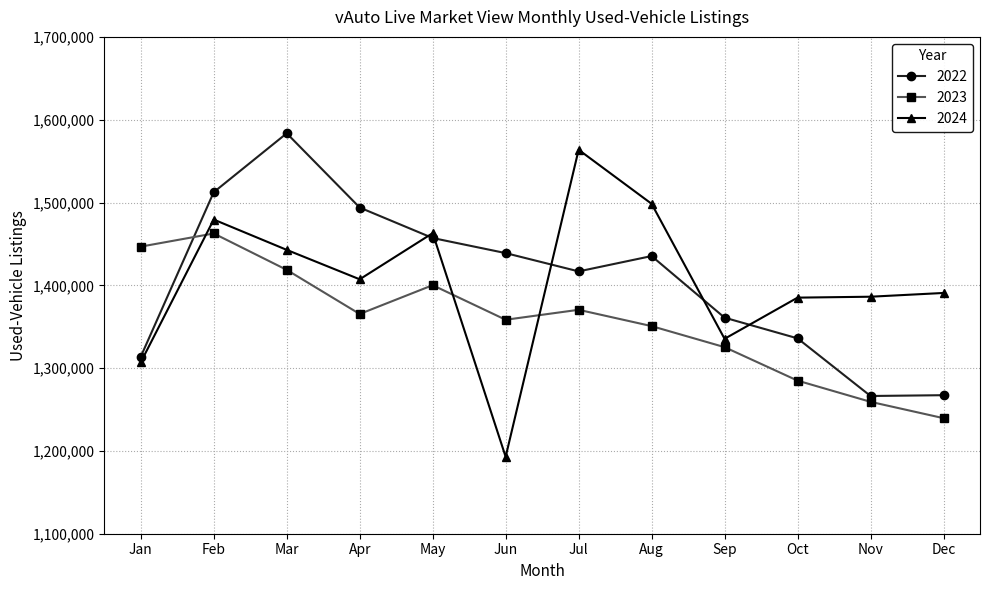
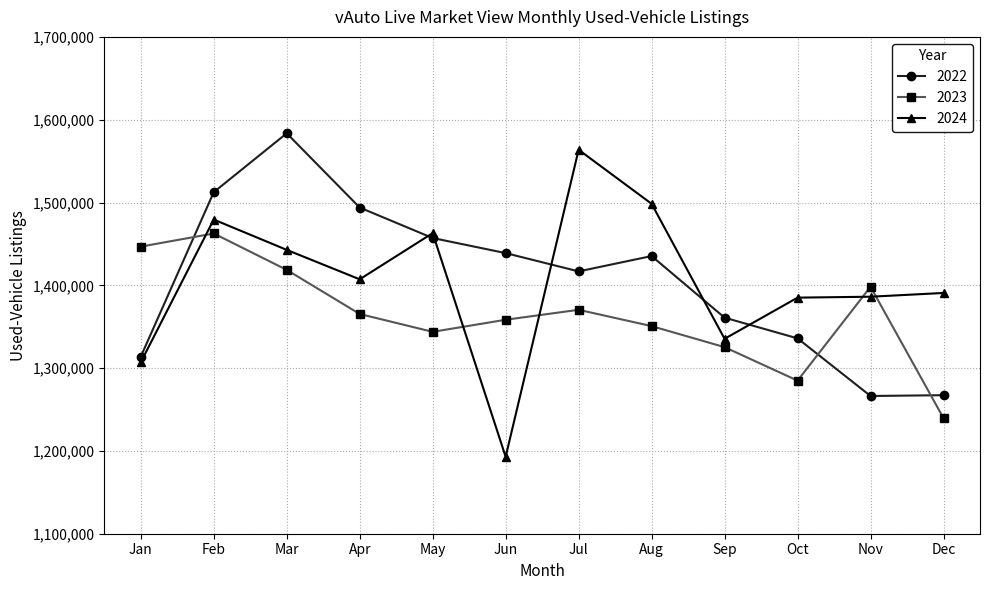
2023, May: 1,400,000 -> 1,340,000
2023, Nov: 1,260,000 -> 1,400,000
